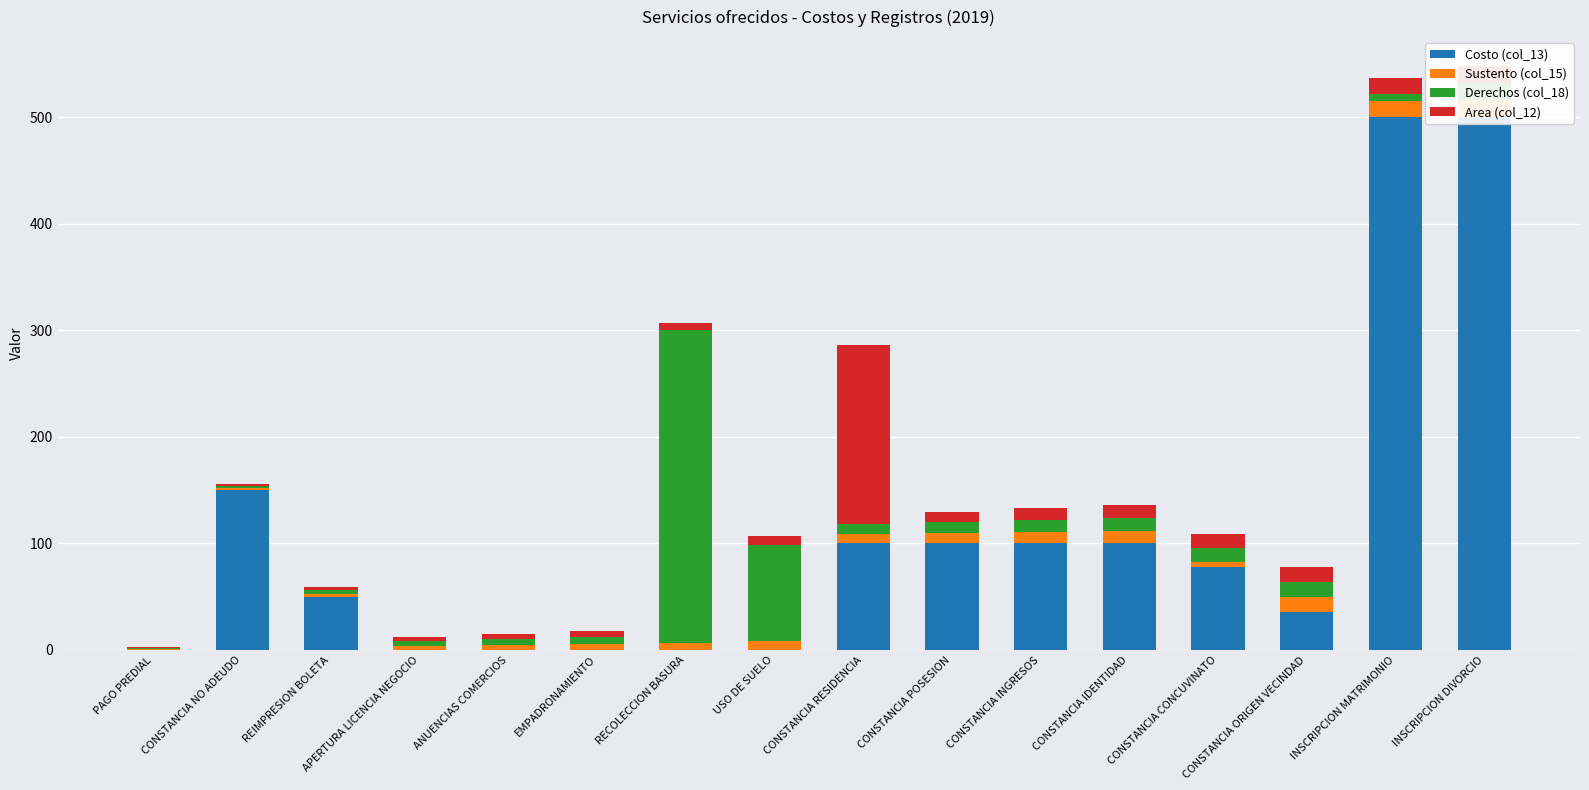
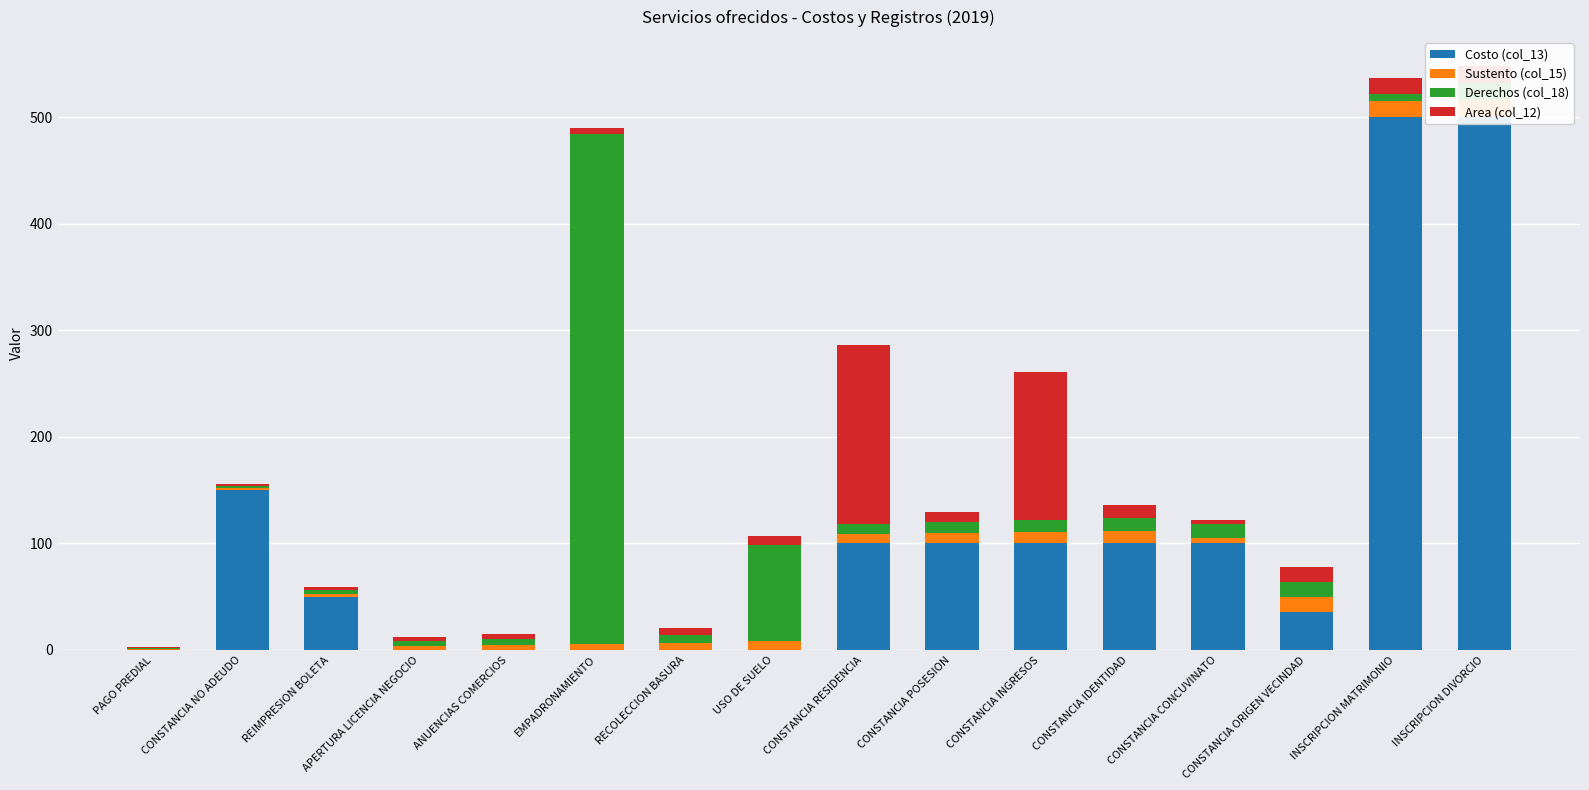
Derechos (col_18), EMPADRONAMIENTO: 6 -> 478
Derechos (col_18), RECOLECCION BASURA: 293 -> 7
Area (col_12), CONSTANCIA INGRESOS: 11 -> 139
Costo (col_13), CONSTANCIA CONCUVINATO: 78 -> 100
Area (col_12), CONSTANCIA CONCUVINATO: 13 -> 4
